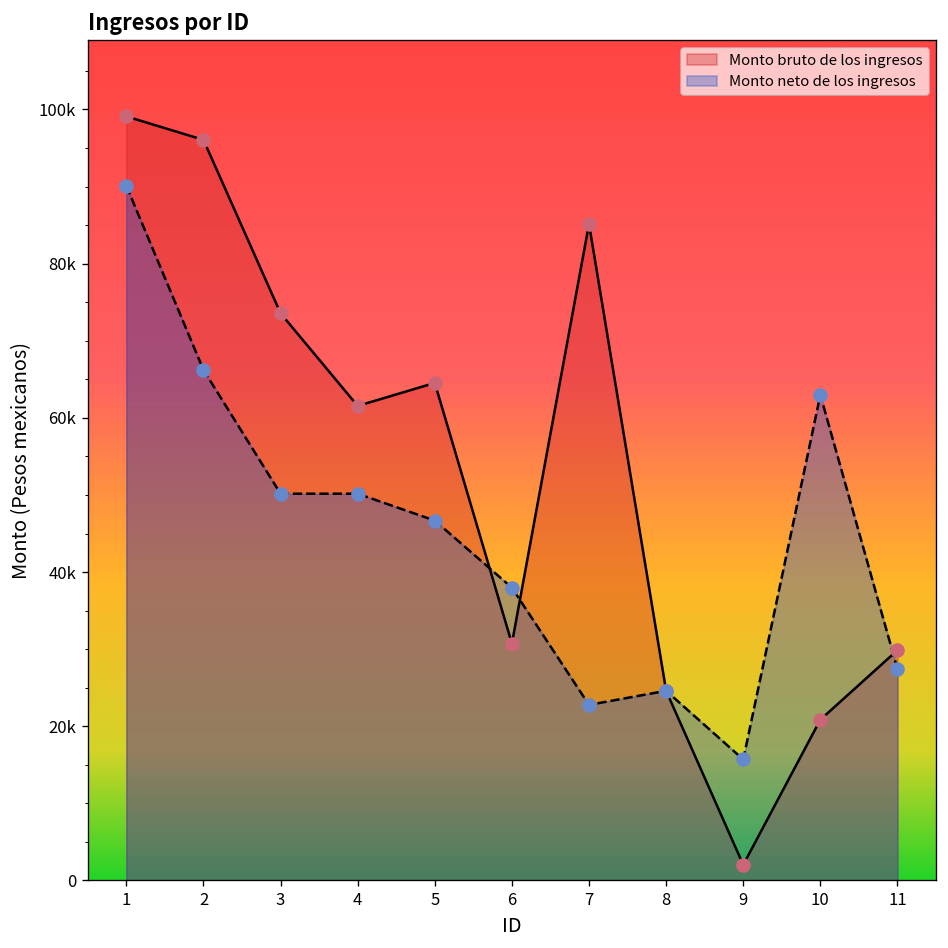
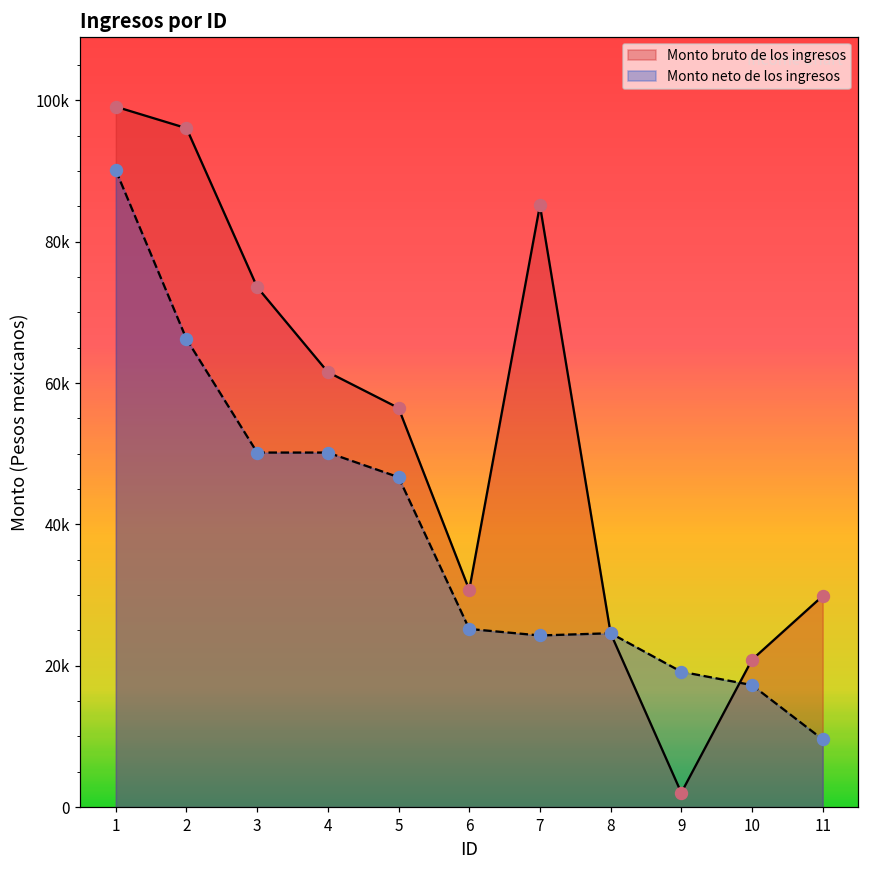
Monto bruto de los ingresos, 5: 65000 -> 56000
Monto neto de los ingresos, 6: 38000 -> 25000
Monto neto de los ingresos, 7: 23000 -> 24000
Monto neto de los ingresos, 9: 16000 -> 19000
Monto neto de los ingresos, 10: 63000 -> 17000
Monto neto de los ingresos, 11: 27000 -> 10000
